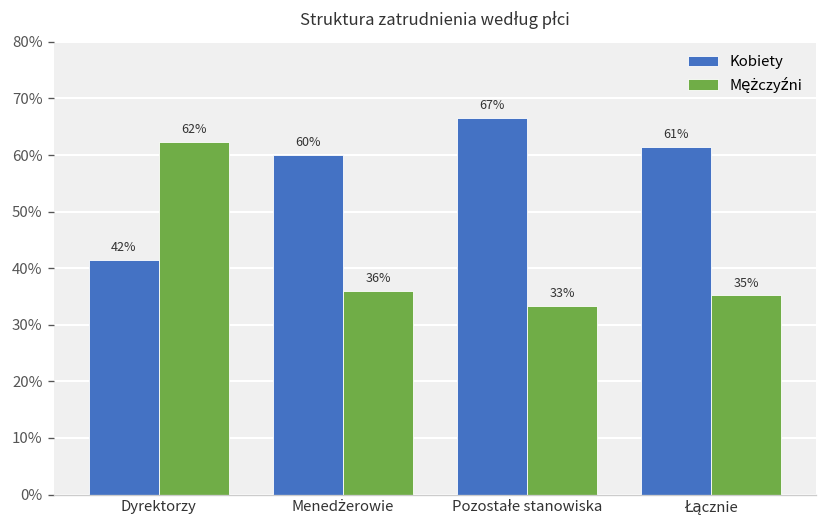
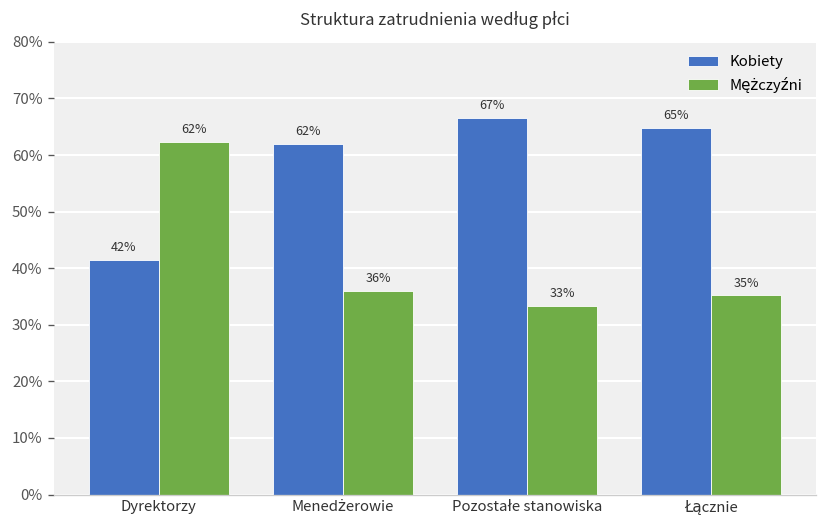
Kobiety, Menedżerowie: 60% -> 62%
Kobiety, Łącznie: 61% -> 65%
